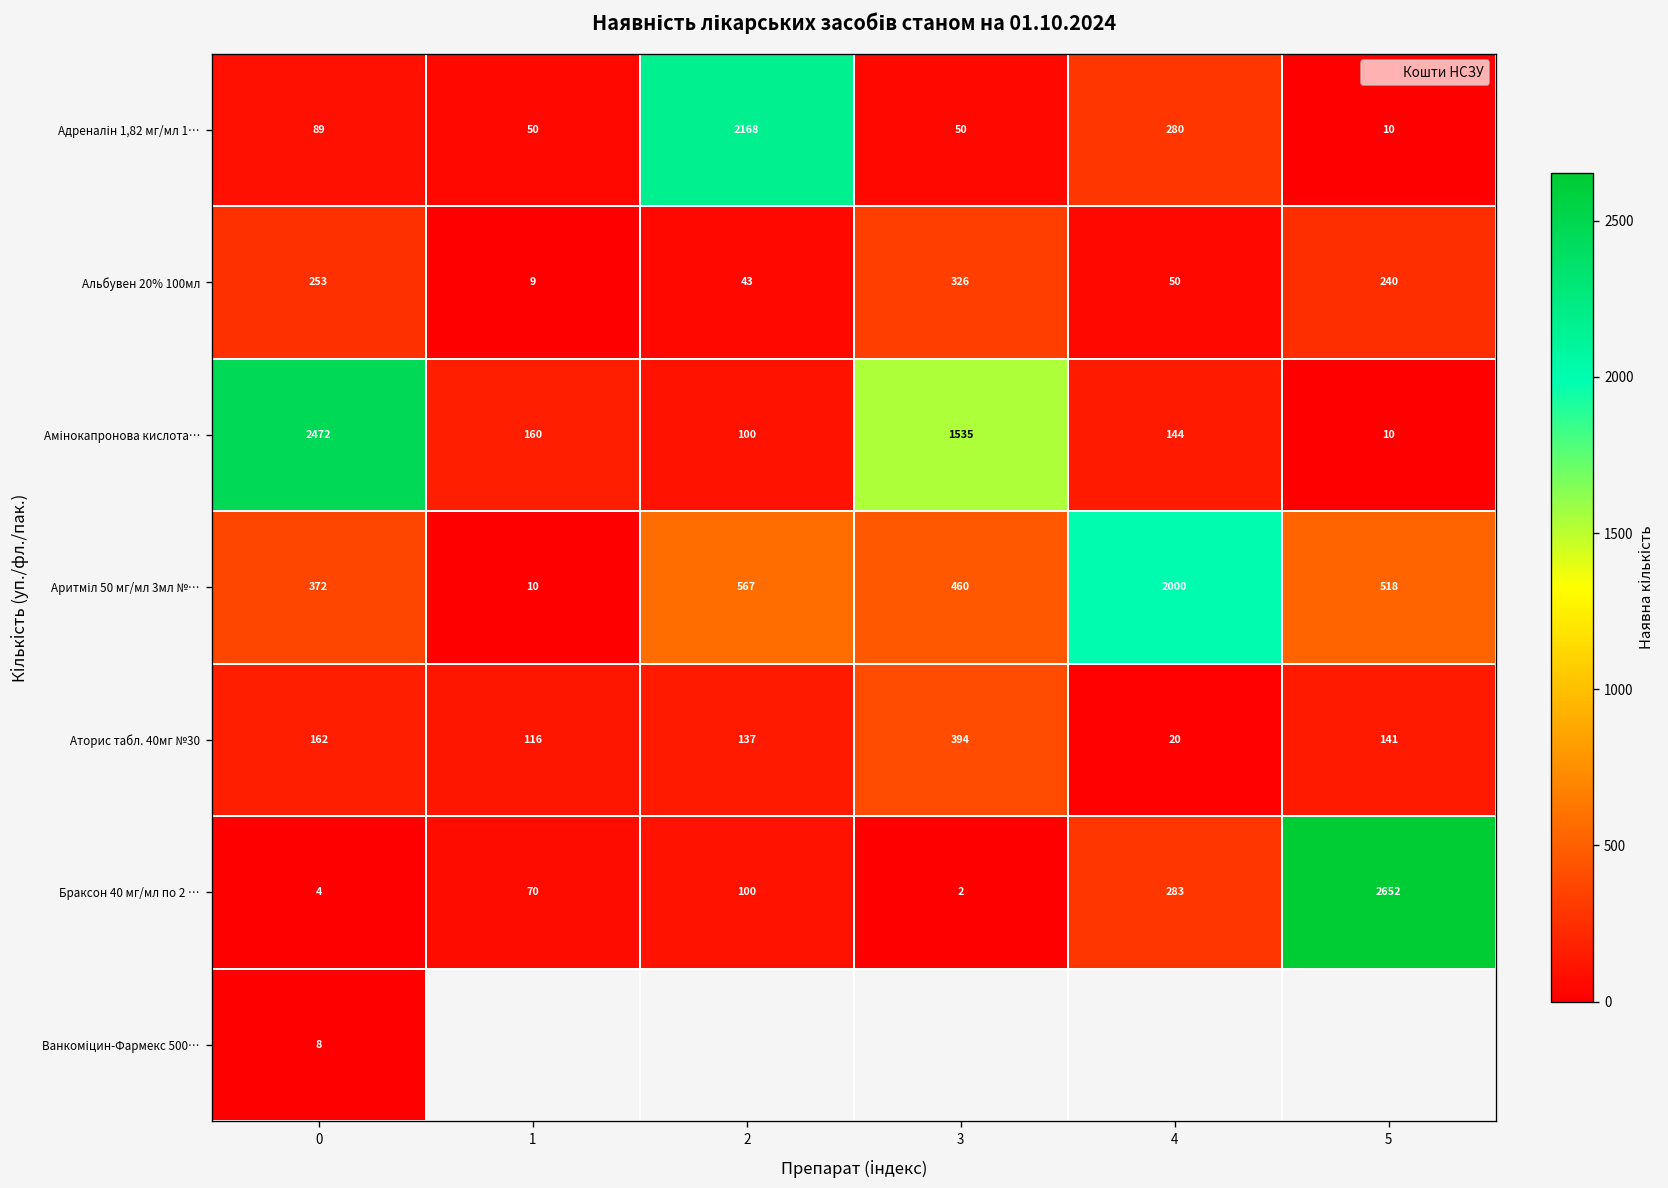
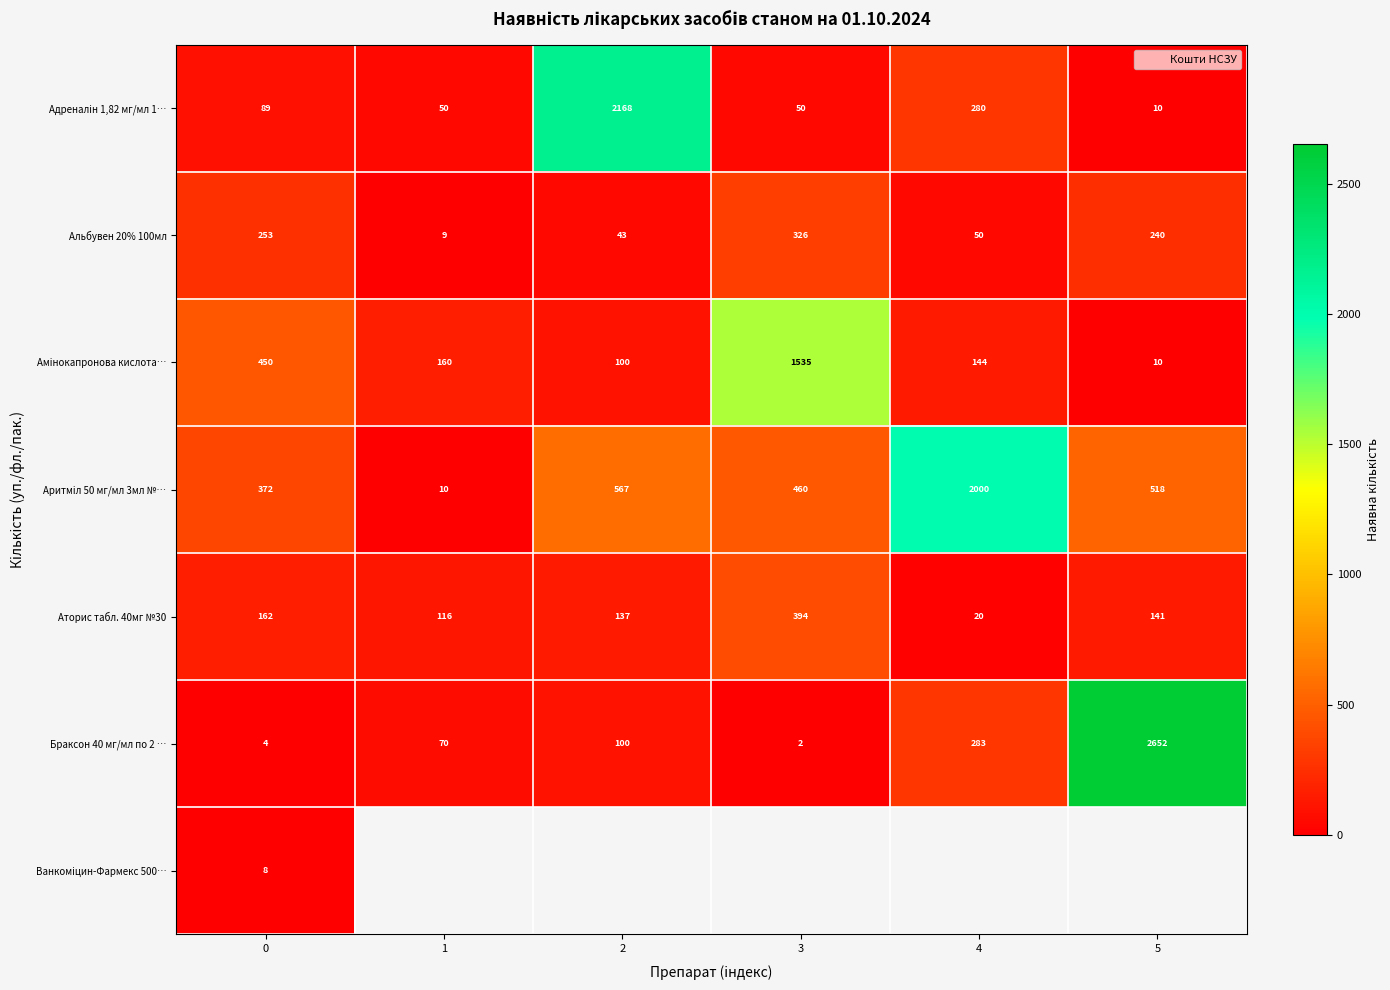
Амінокапронова кислота…, 0: 2472 -> 450
